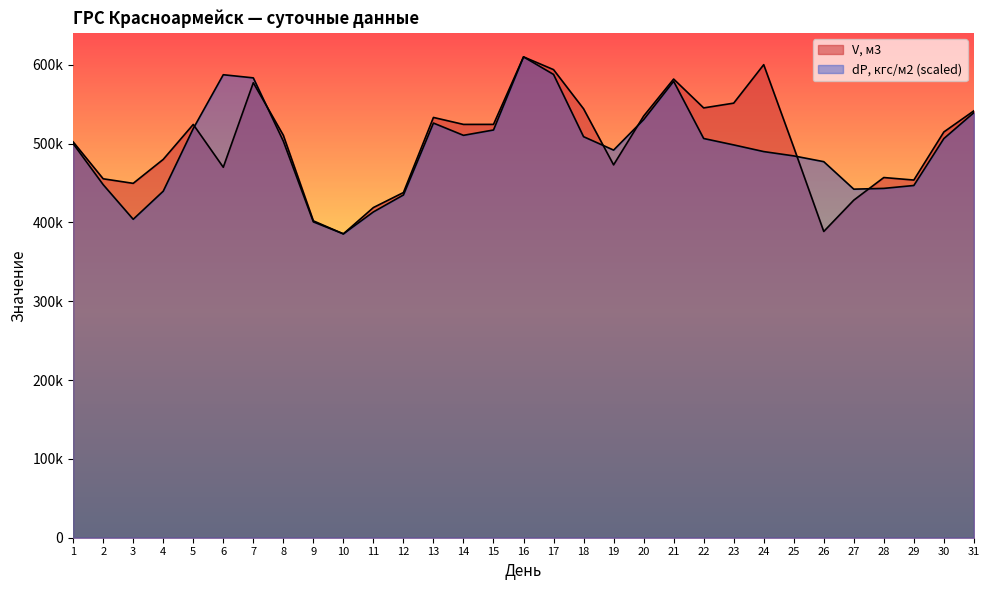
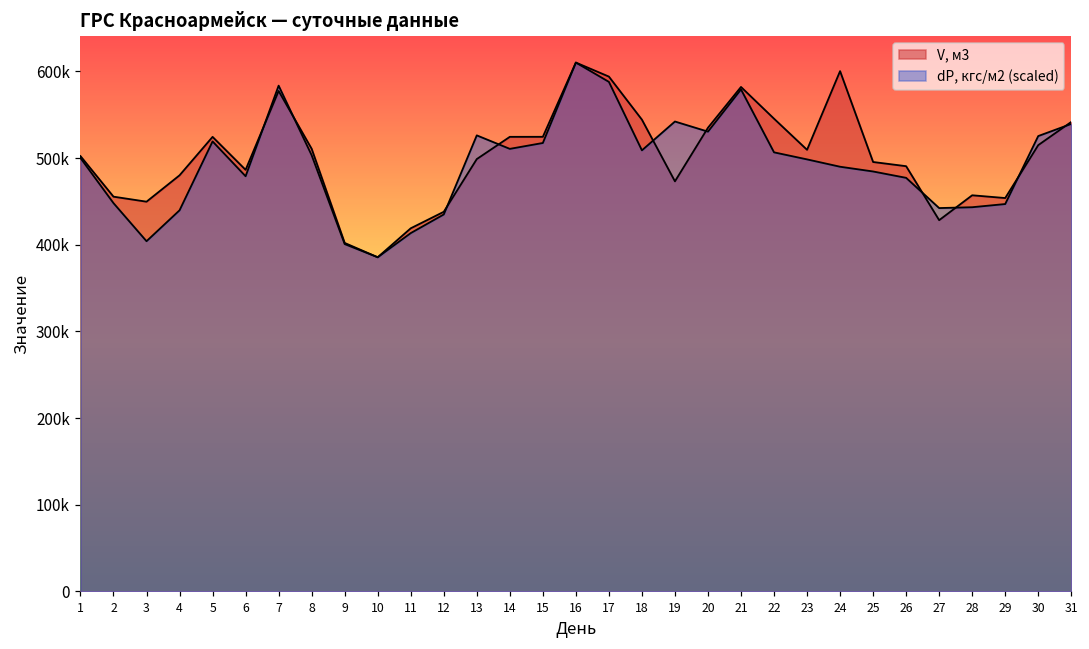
V, м3, 6: 470000 -> 490000
dP, кгс/м2 (scaled), 6: 590000 -> 480000
V, м3, 13: 530000 -> 500000
dP, кгс/м2 (scaled), 19: 490000 -> 540000
V, м3, 23: 550000 -> 510000
V, м3, 26: 390000 -> 490000
dP, кгс/м2 (scaled), 30: 510000 -> 530000
